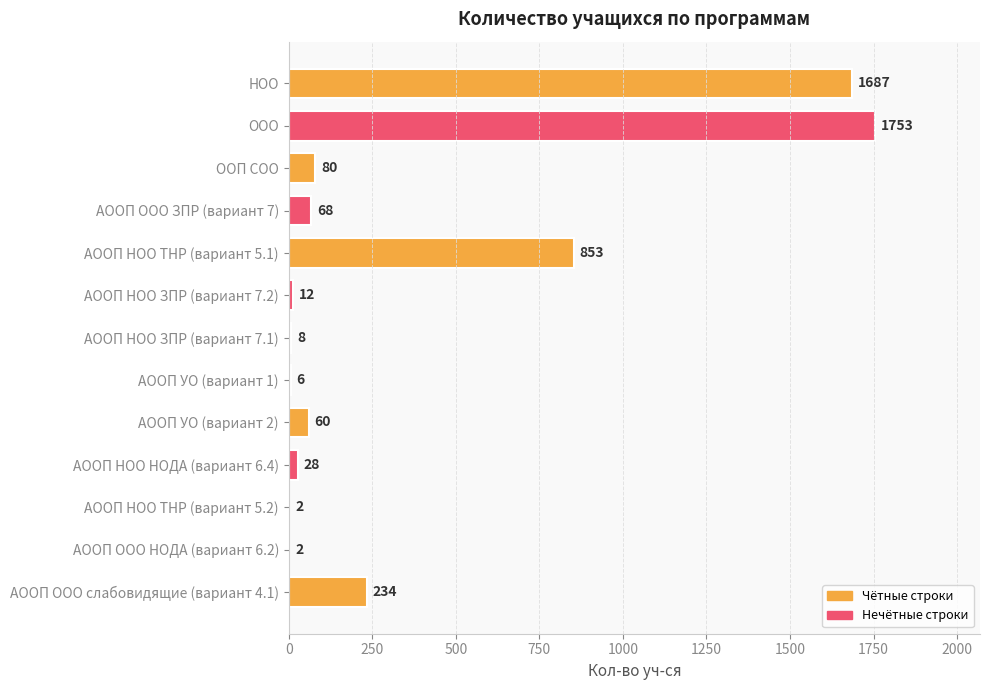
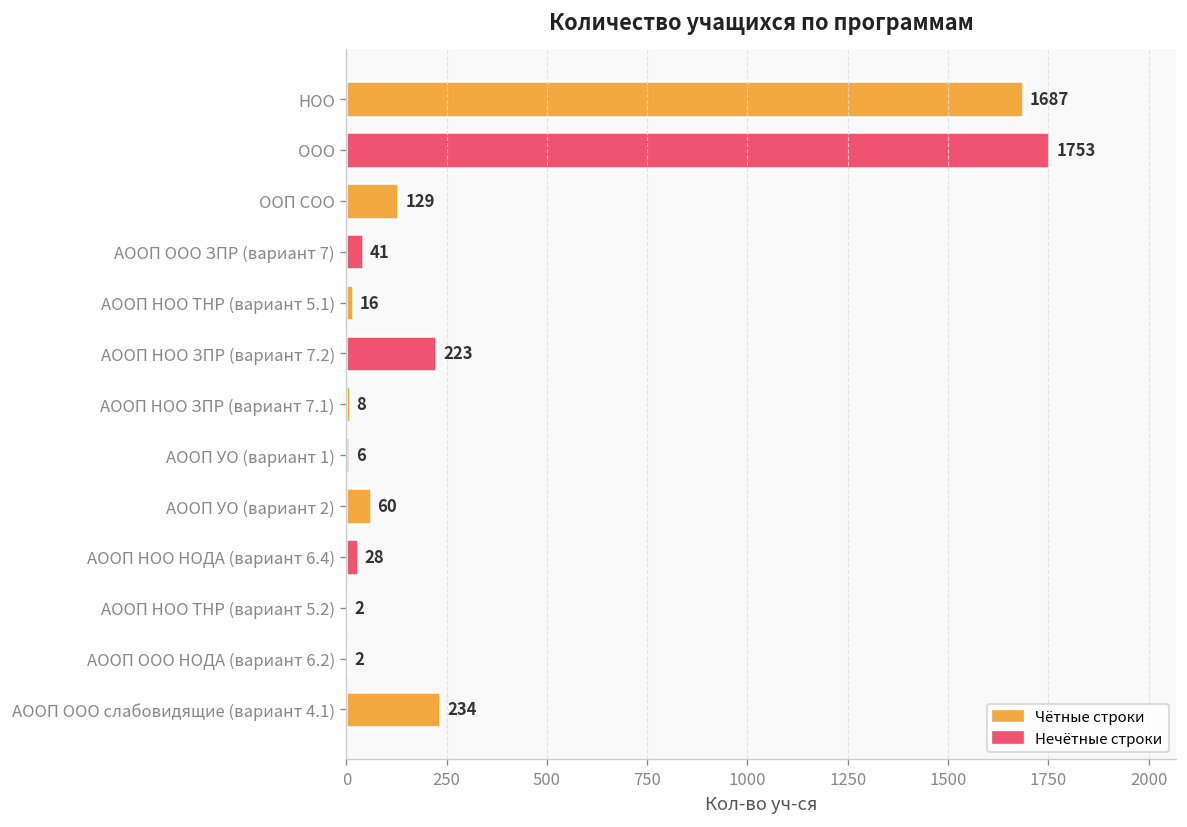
ООП СОО: 80 -> 129
АООП ООО ЗПР (вариант 7): 68 -> 41
АООП НОО ТНР (вариант 5.1): 853 -> 16
АООП НОО ЗПР (вариант 7.2): 12 -> 223
